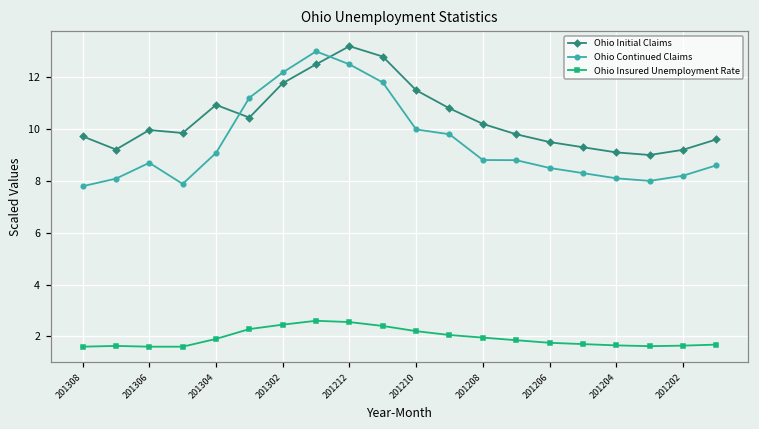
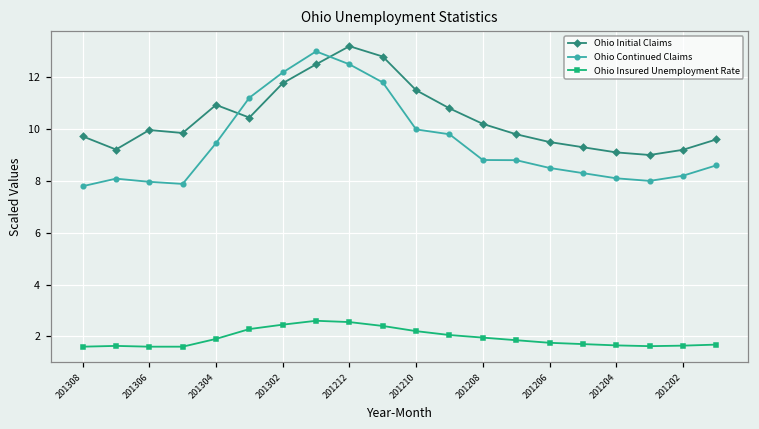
Ohio Continued Claims, 201306: 8.7 -> 8.0
Ohio Continued Claims, 201304: 9.1 -> 9.5
